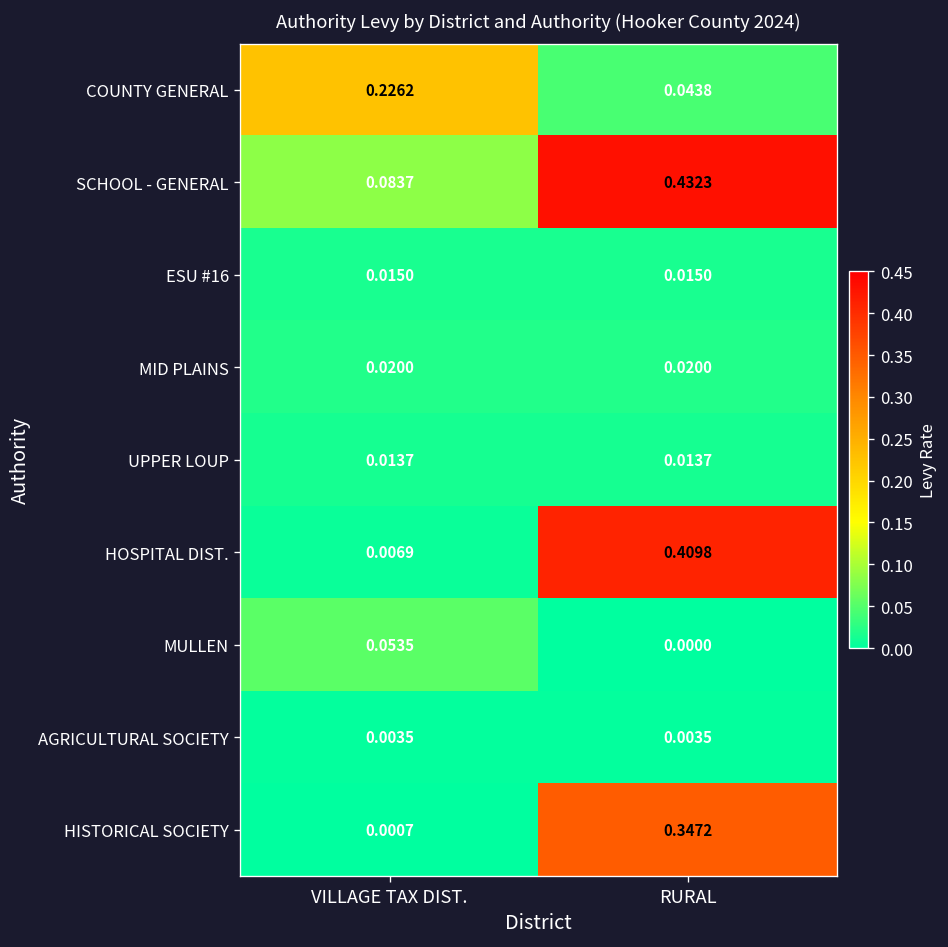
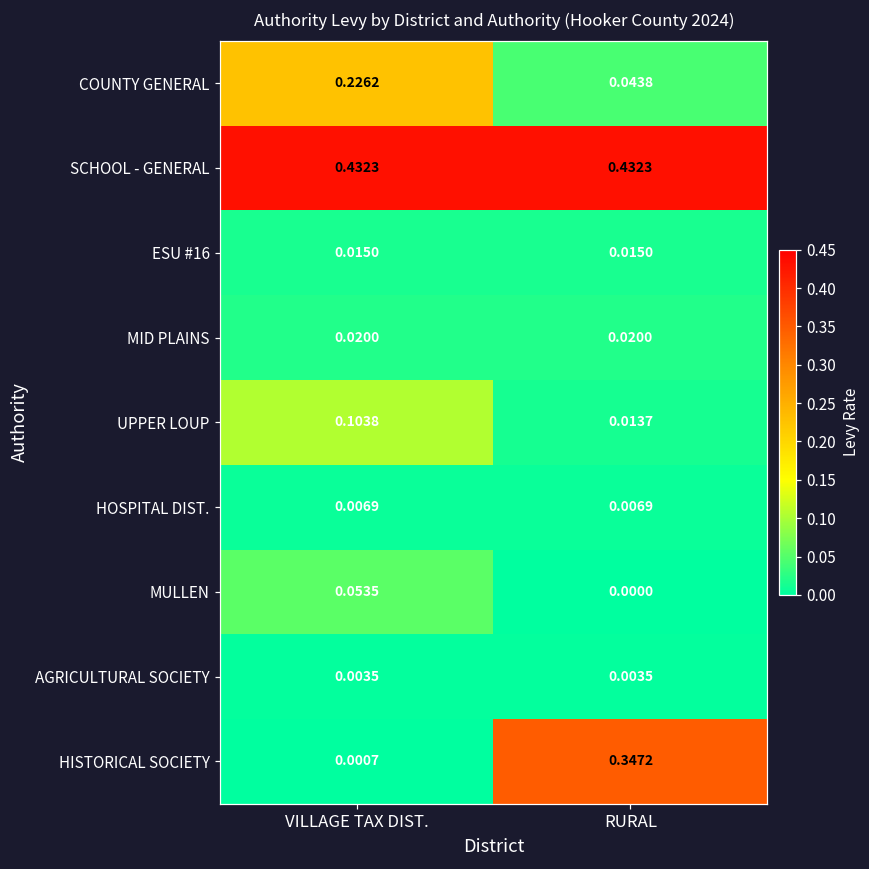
SCHOOL - GENERAL, VILLAGE TAX DIST.: 0.0837 -> 0.4323
UPPER LOUP, VILLAGE TAX DIST.: 0.0137 -> 0.1038
HOSPITAL DIST., RURAL: 0.4098 -> 0.0069
